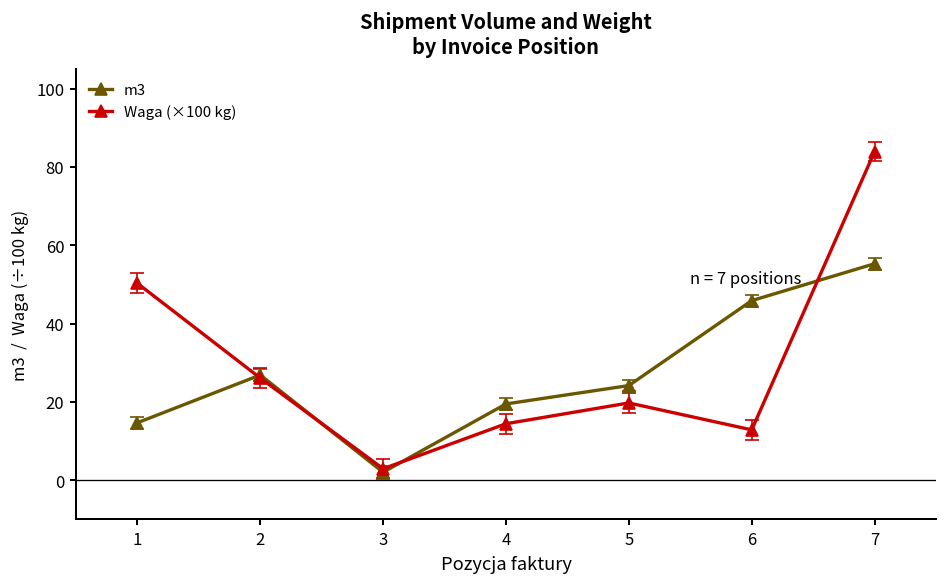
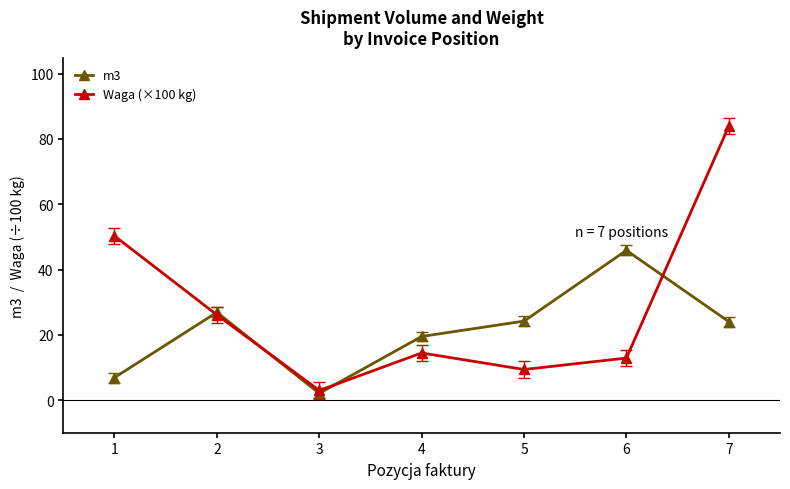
m3, 1: 15 -> 7
Waga (×100 kg), 5: 20 -> 9
m3, 7: 55 -> 24
